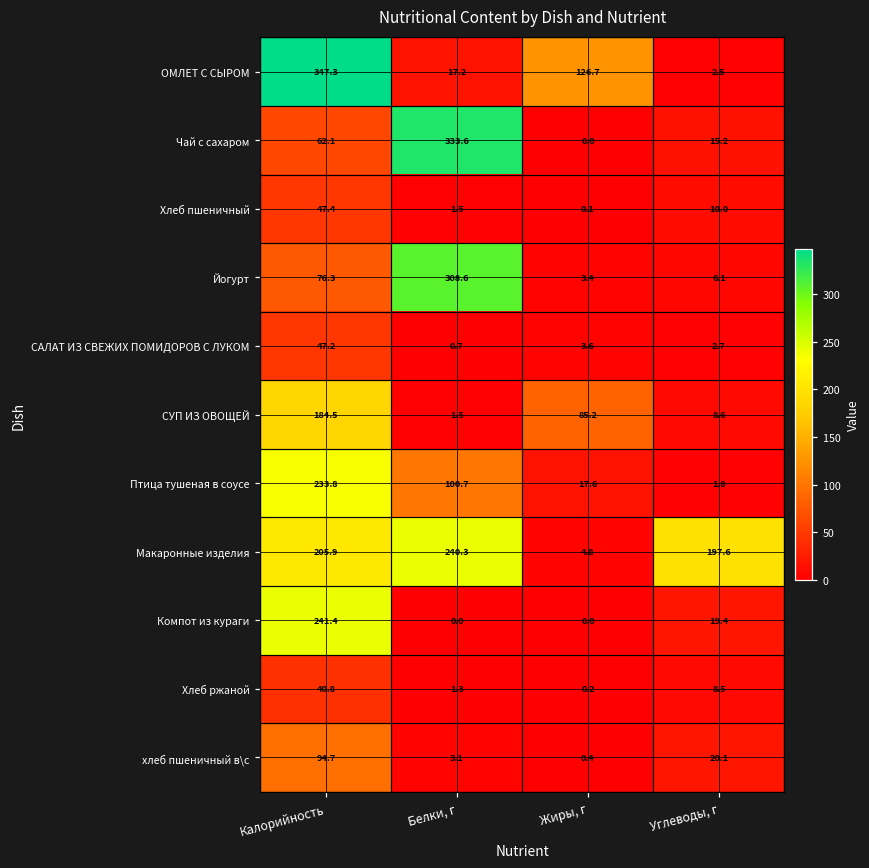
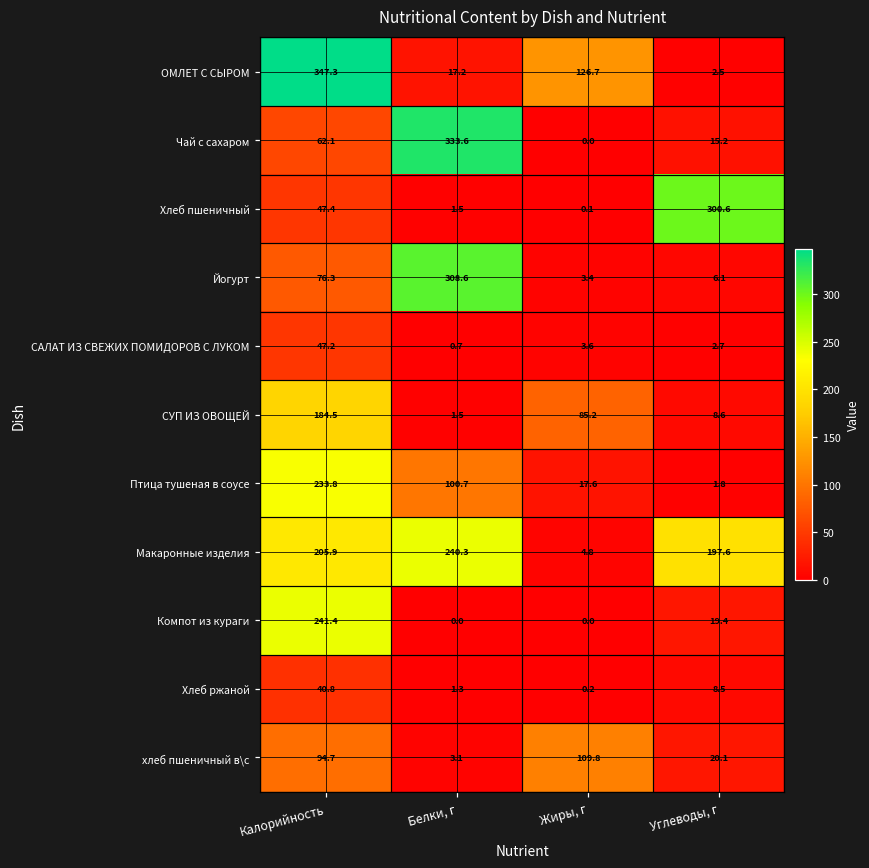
Хлеб пшеничный, Углеводы, г: 10.0 -> 300.6
хлеб пшеничный в\с, Жиры, г: 0.4 -> 109.8
